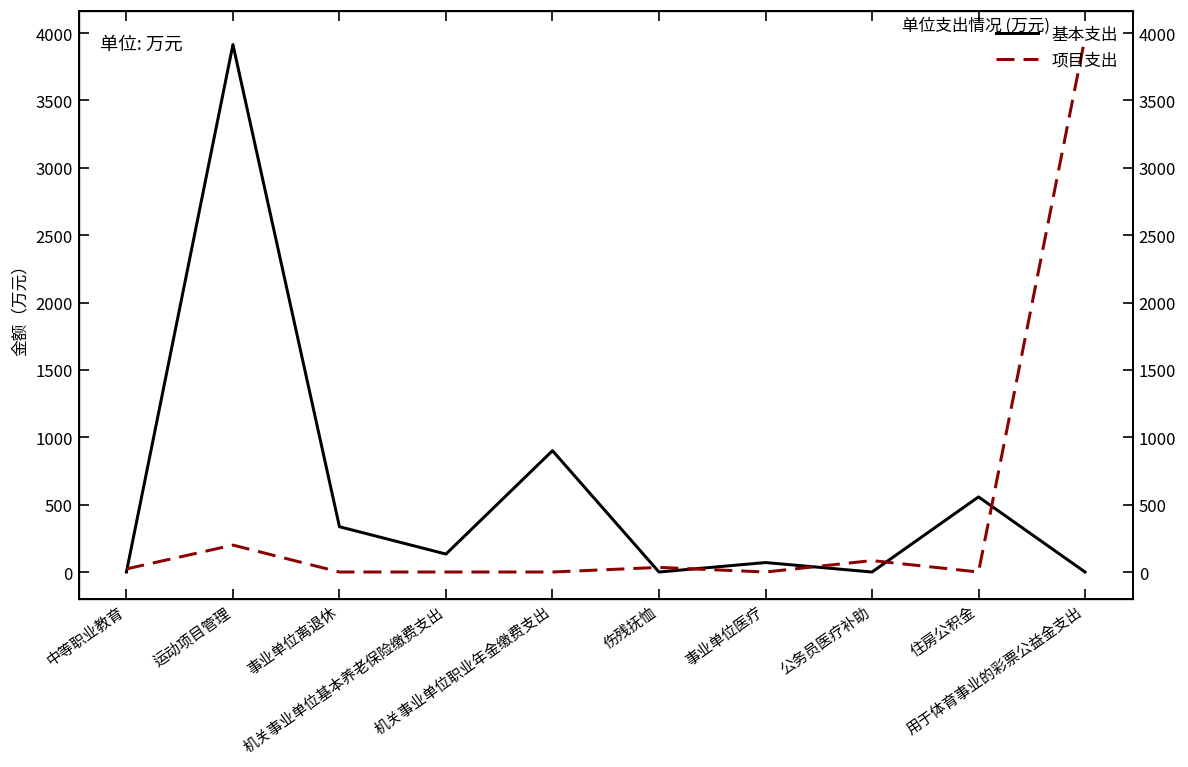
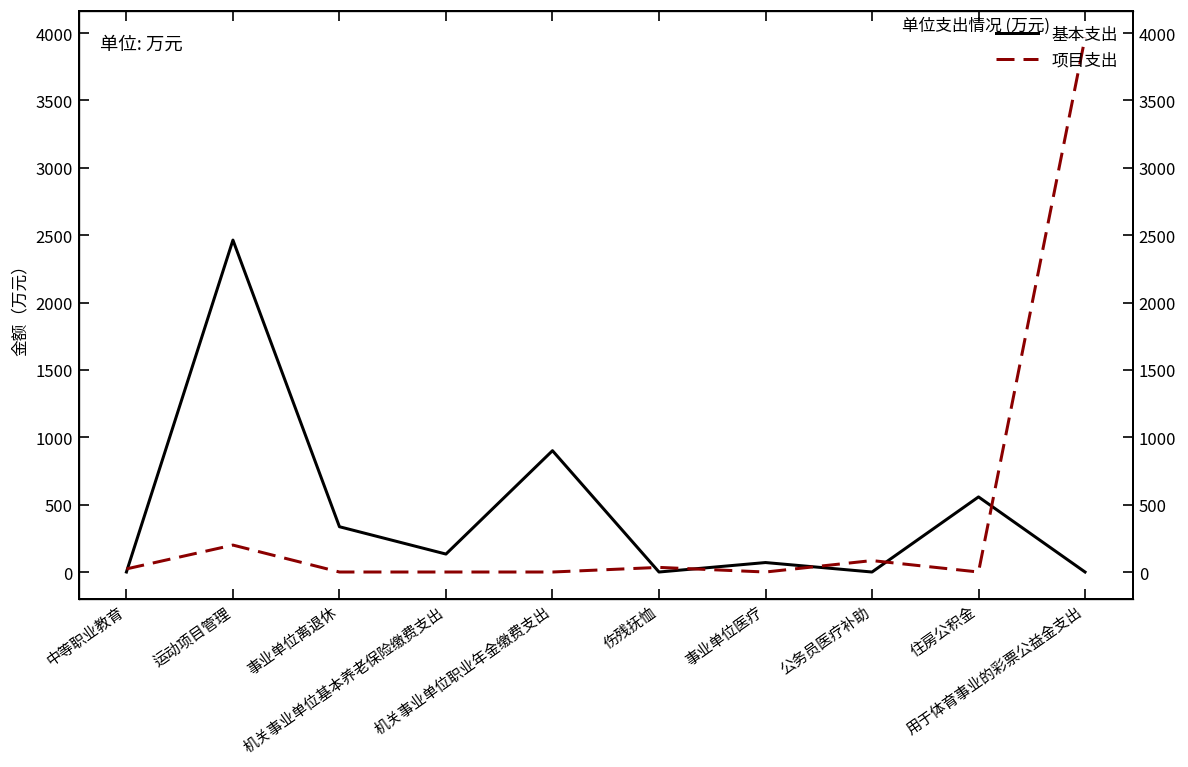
基本支出, 运动项目管理: 3910 -> 2460
